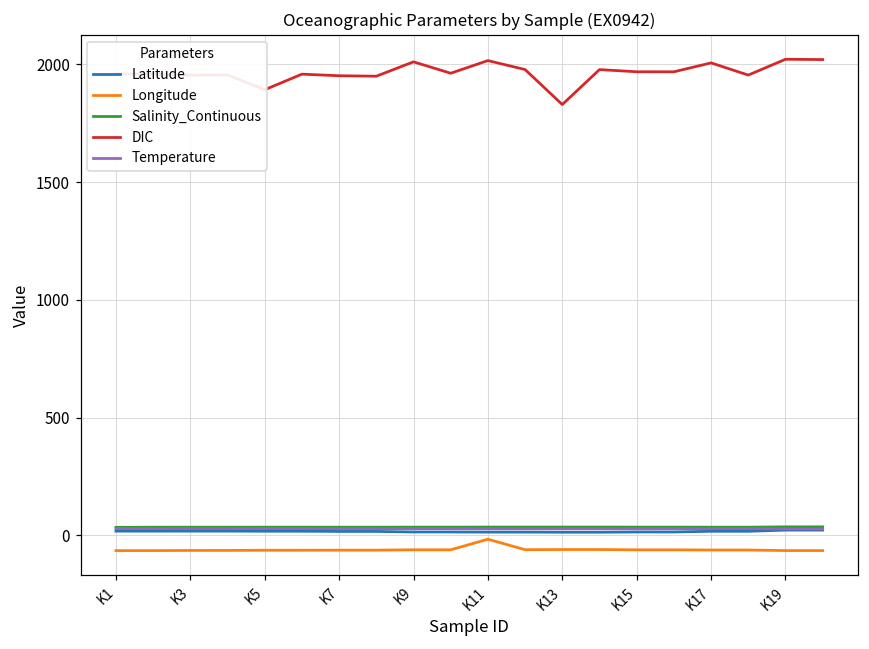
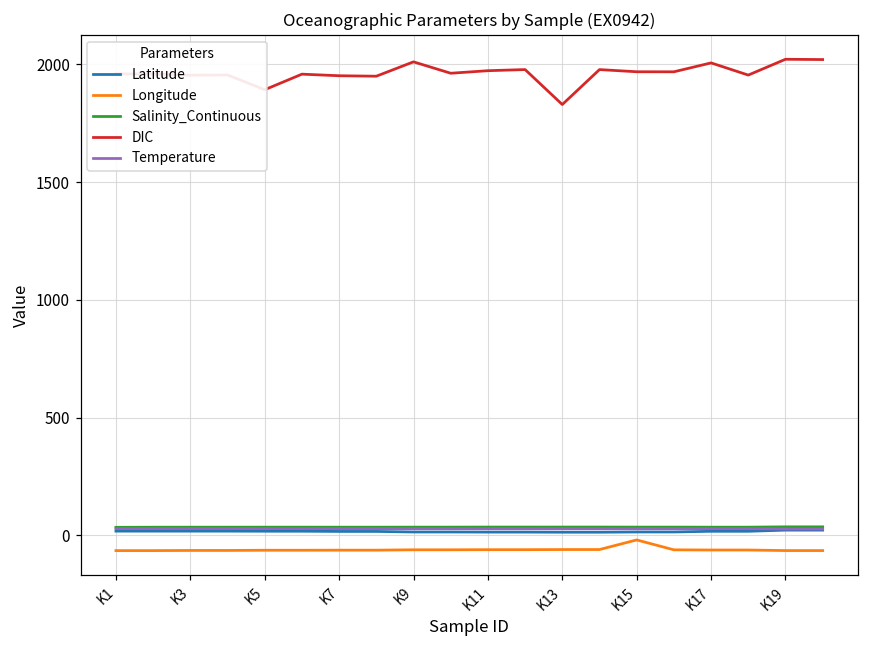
Longitude, K11: -20 -> -60
DIC, K11: 2020 -> 1970
Longitude, K15: -60 -> -20
